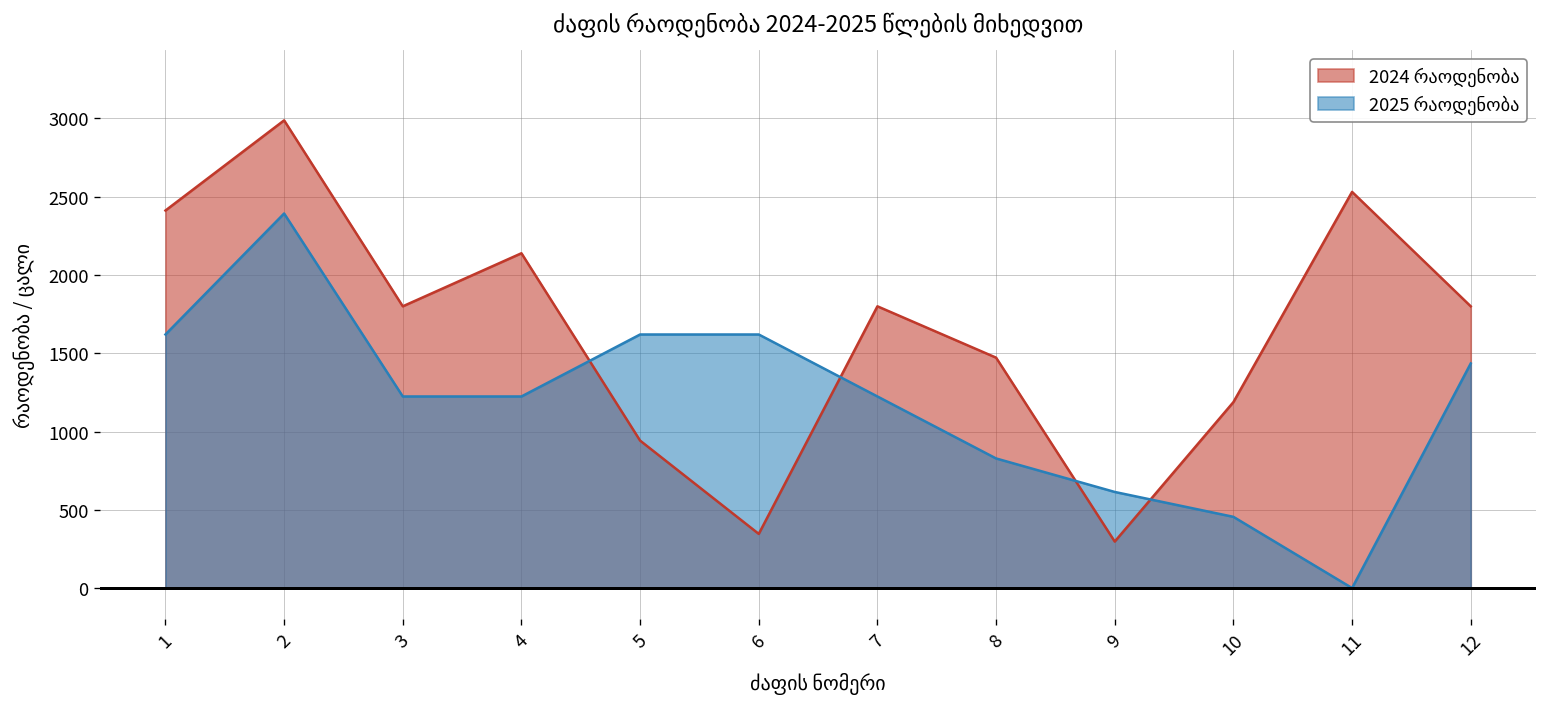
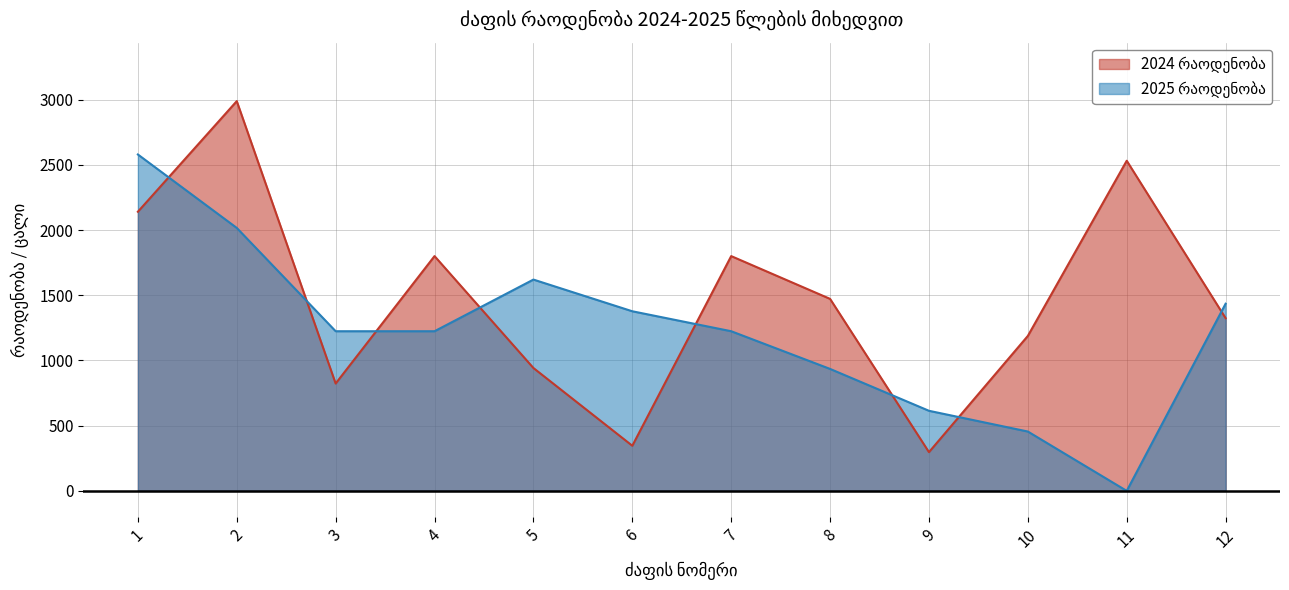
2024 რაოდენობა, 1: 2410 -> 2140
2025 რაოდენობა, 1: 1620 -> 2580
2025 რაოდენობა, 2: 2390 -> 2020
2024 რაოდენობა, 3: 1800 -> 820
2024 რაოდენობა, 4: 2140 -> 1800
2025 რაოდენობა, 6: 1620 -> 1380
2025 რაოდენობა, 8: 830 -> 940
2024 რაოდენობა, 12: 1800 -> 1320
